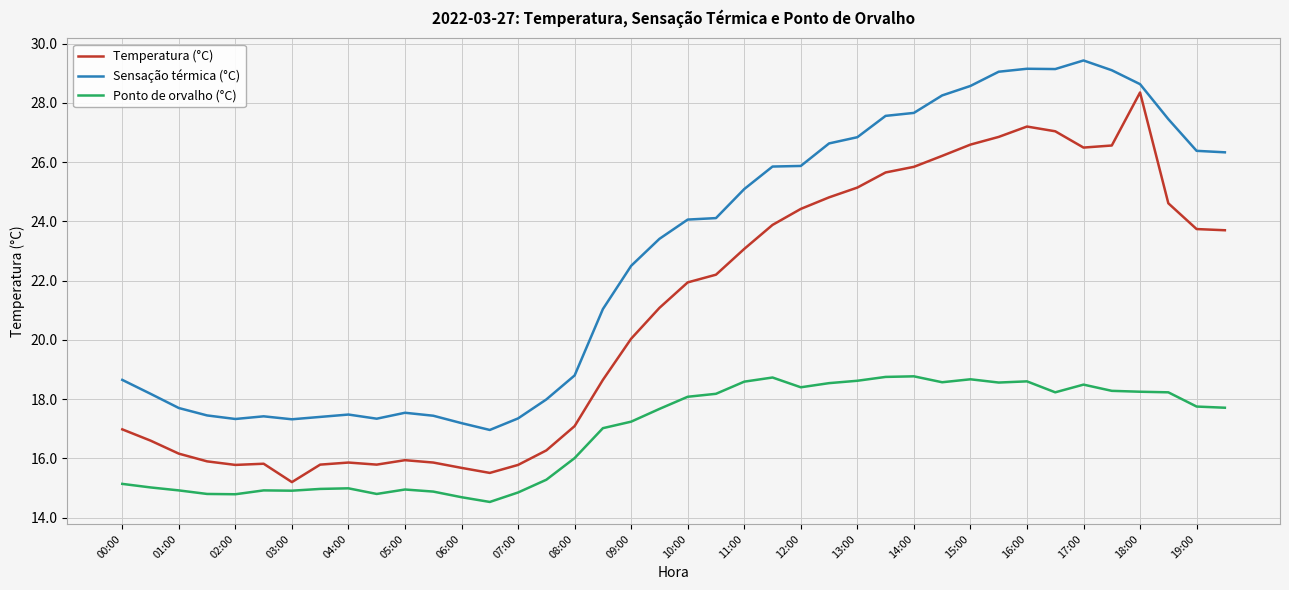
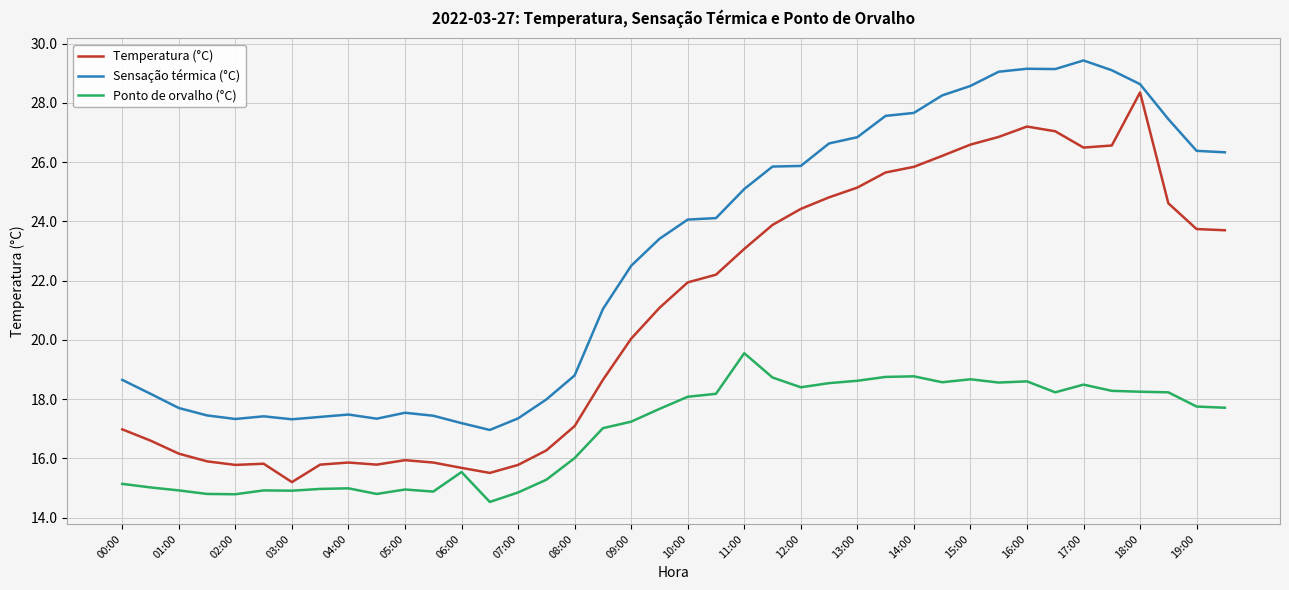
Ponto de orvalho (°C), 06:00: 14.7 -> 15.5
Ponto de orvalho (°C), 11:00: 18.6 -> 19.6
